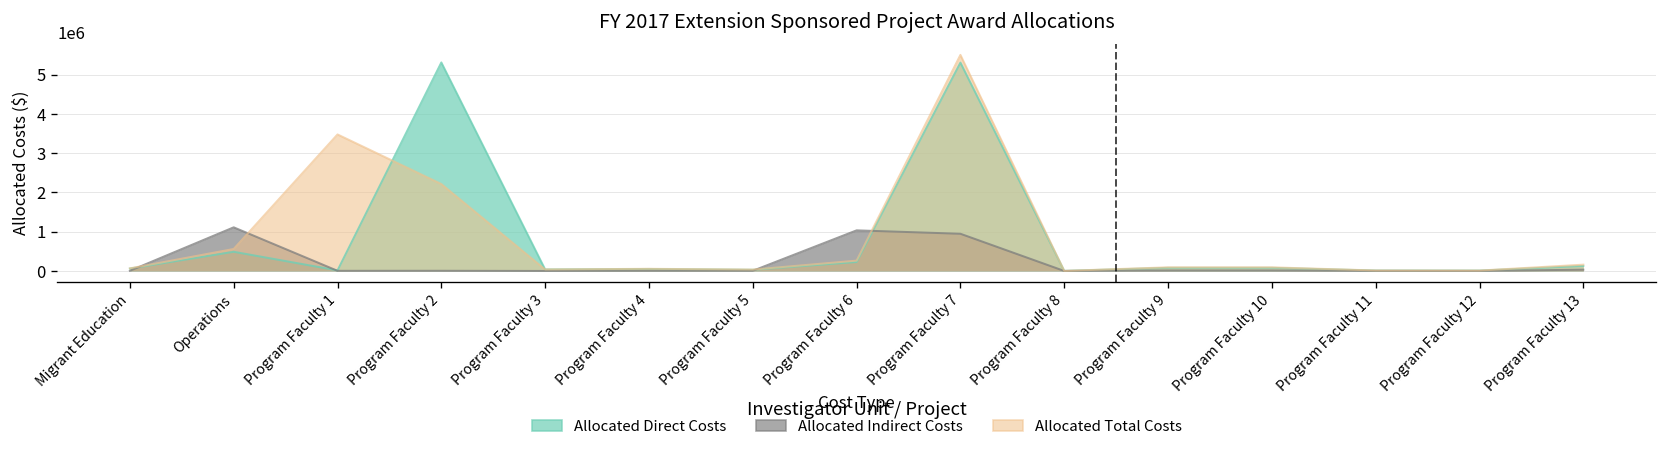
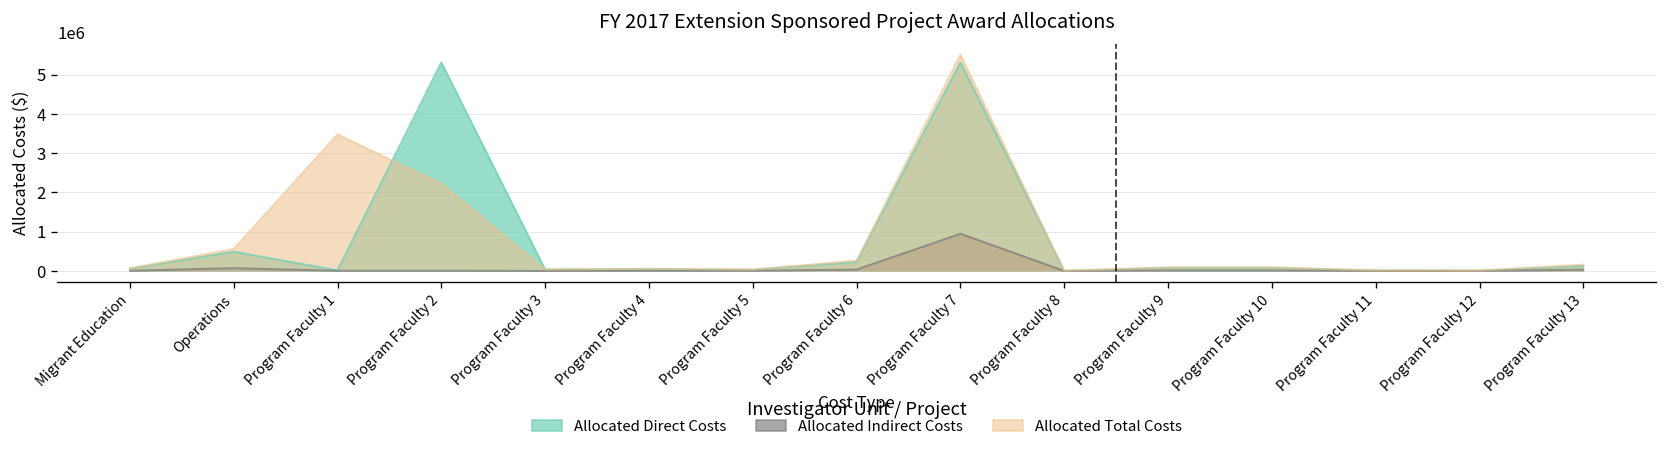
Allocated Indirect Costs, Operations: 1100000 -> 100000
Allocated Indirect Costs, Program Faculty 6: 1000000 -> 0
